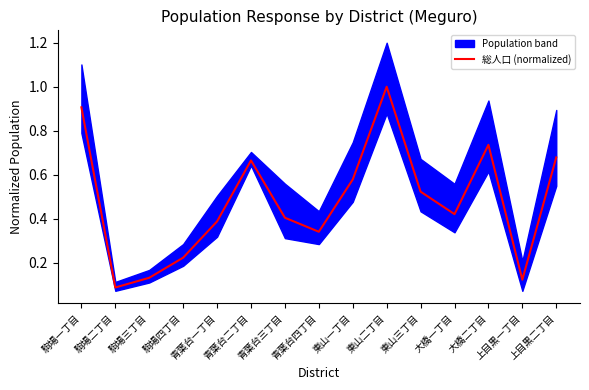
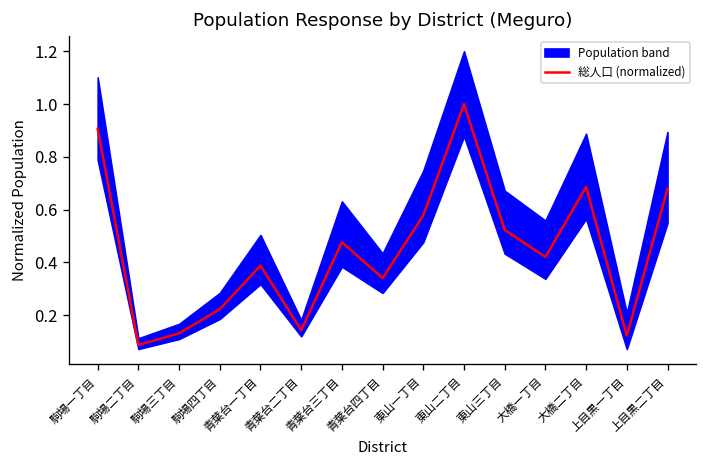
総人口 (normalized), 青葉台二丁目: 0.66 -> 0.14
総人口 (normalized), 青葉台三丁目: 0.40 -> 0.48
総人口 (normalized), 大橋二丁目: 0.74 -> 0.69
